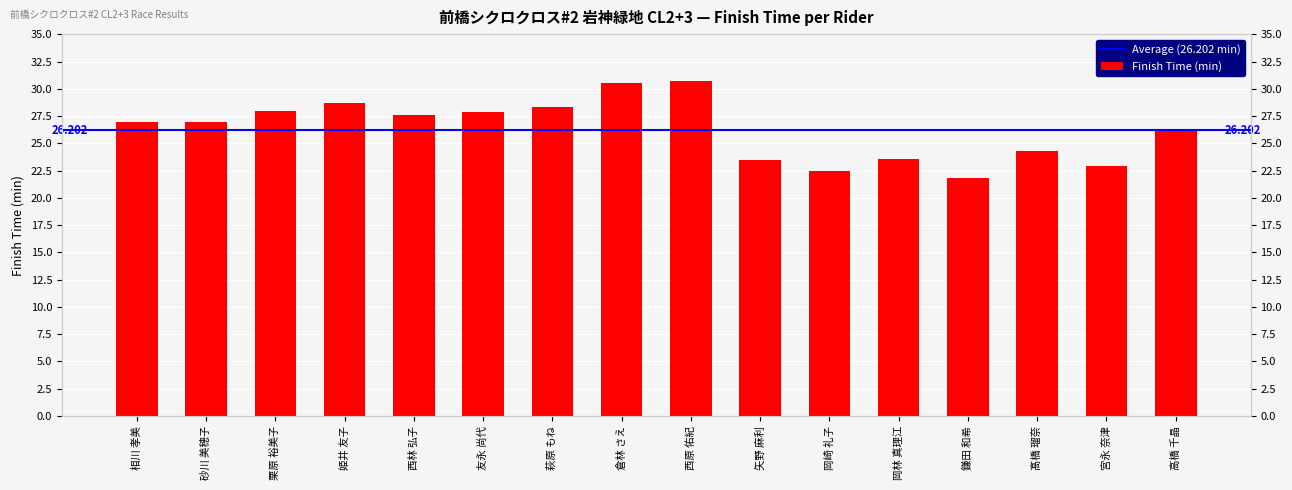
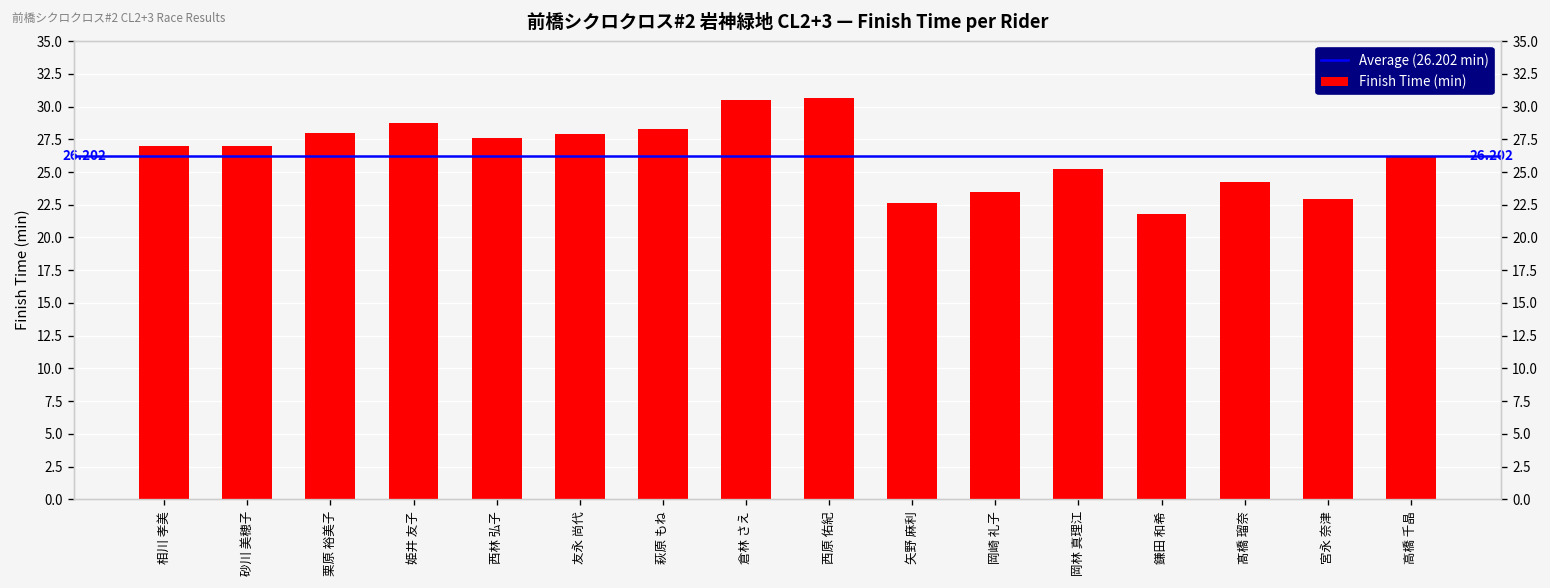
矢野 麻利: 23.4 -> 22.6
岡崎 礼子: 22.5 -> 23.5
岡林 真理江: 23.6 -> 25.2
